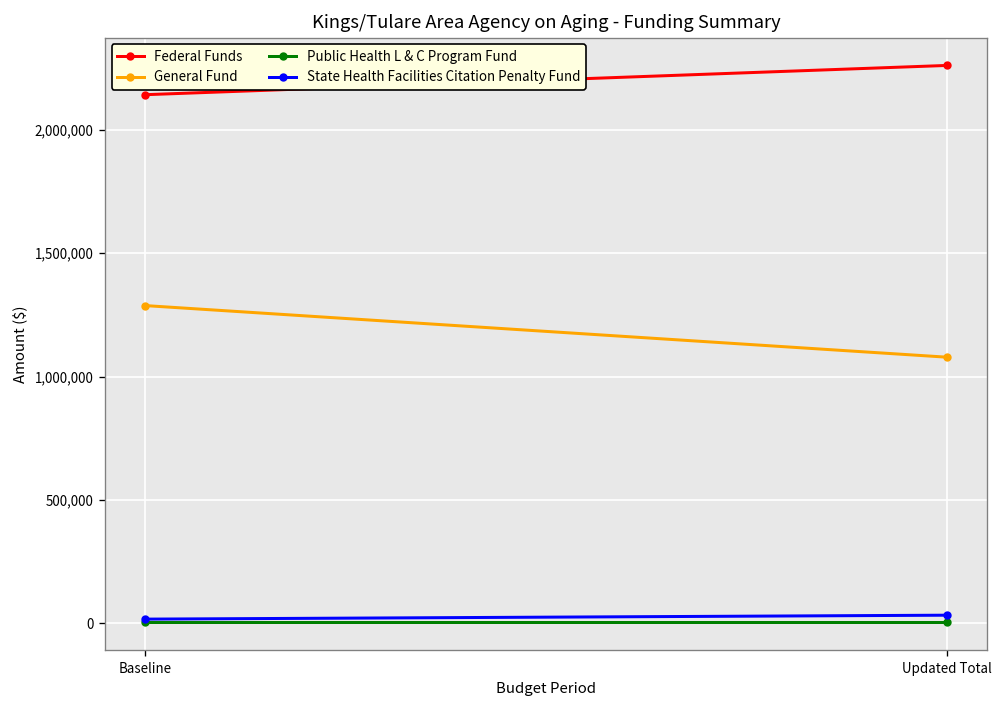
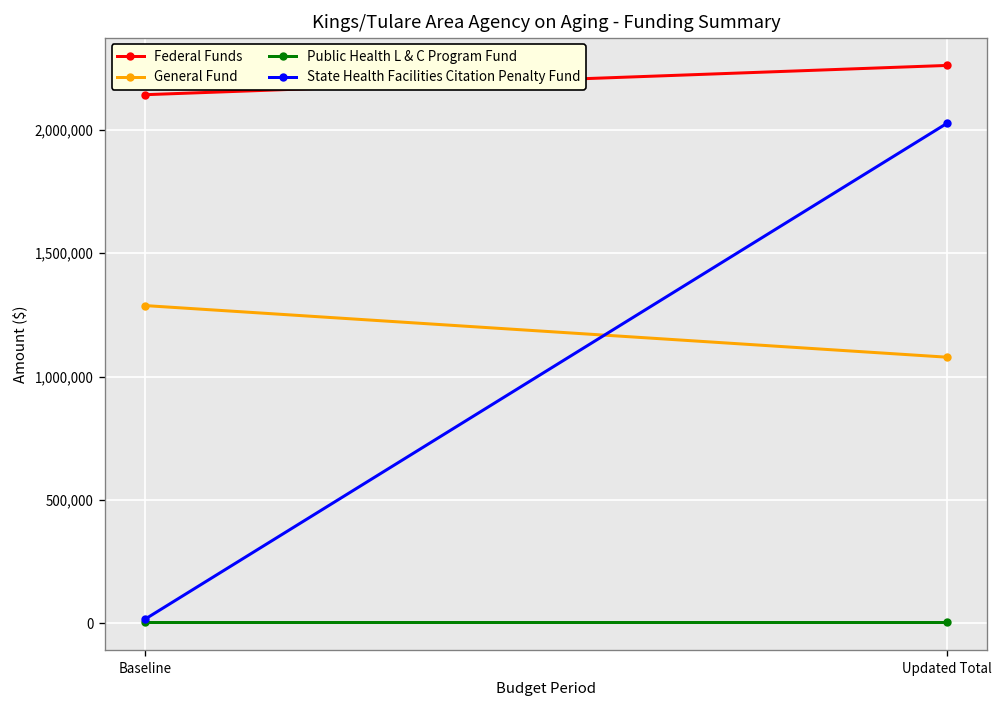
State Health Facilities Citation Penalty Fund, Updated Total: 30,000 -> 2,030,000
